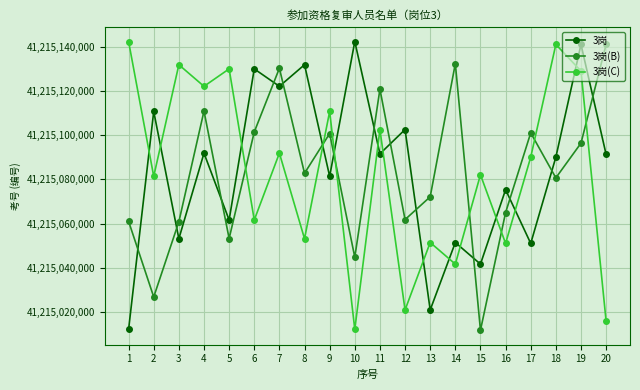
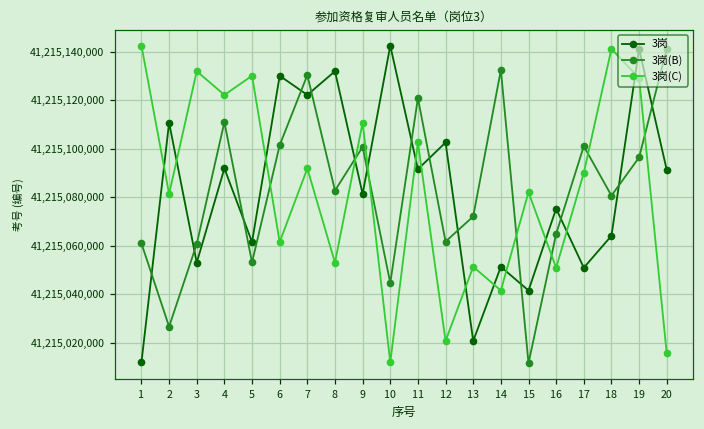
3岗, 18: 41,215,090,000 -> 41,215,064,000
